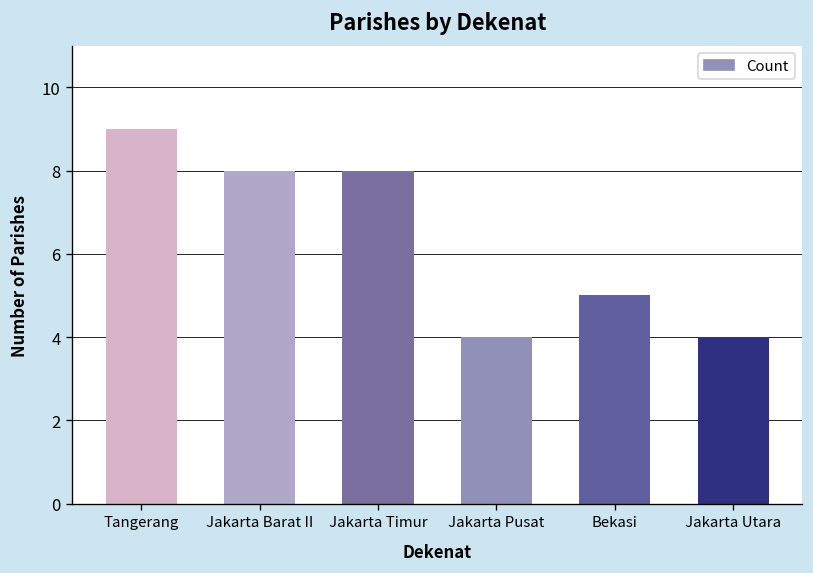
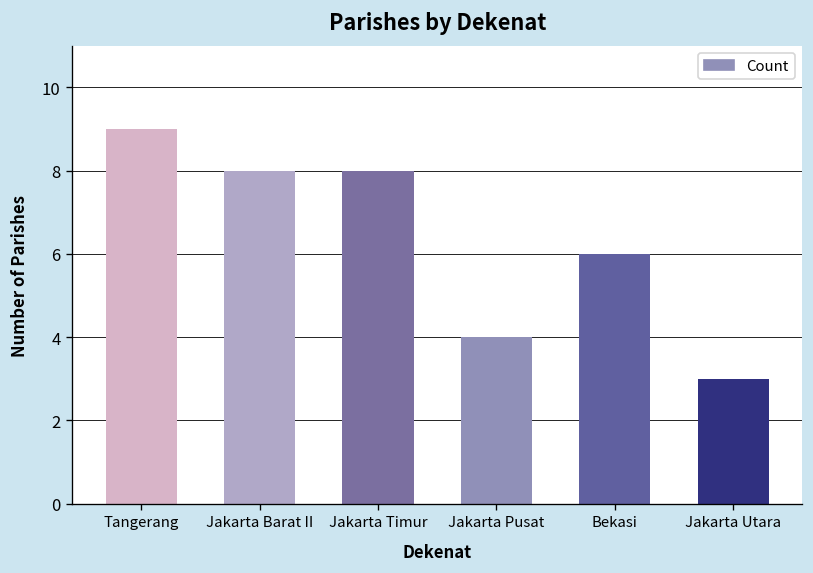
Bekasi: 5 -> 6
Jakarta Utara: 4 -> 3
